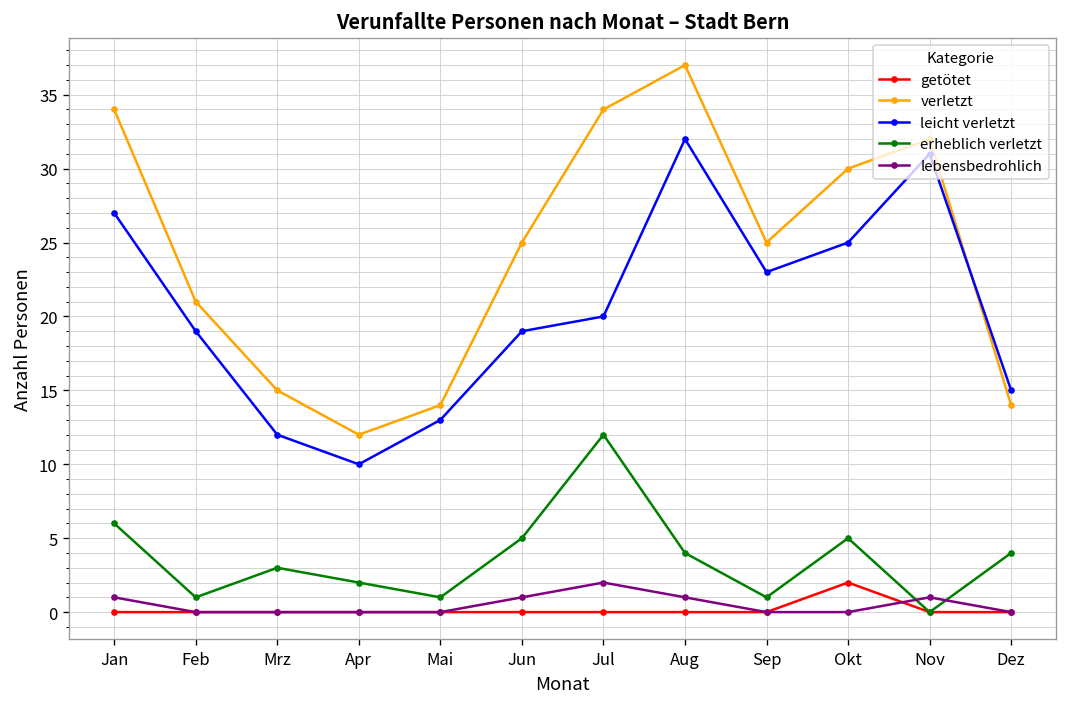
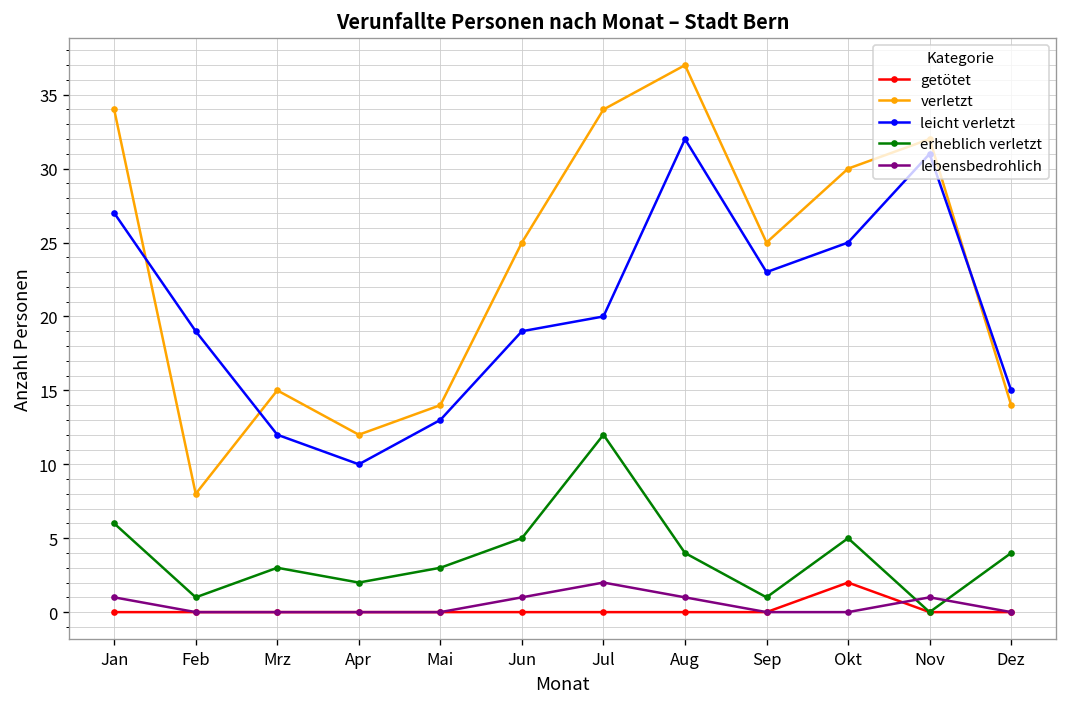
verletzt, Feb: 21 -> 8
erheblich verletzt, Mai: 1 -> 3
